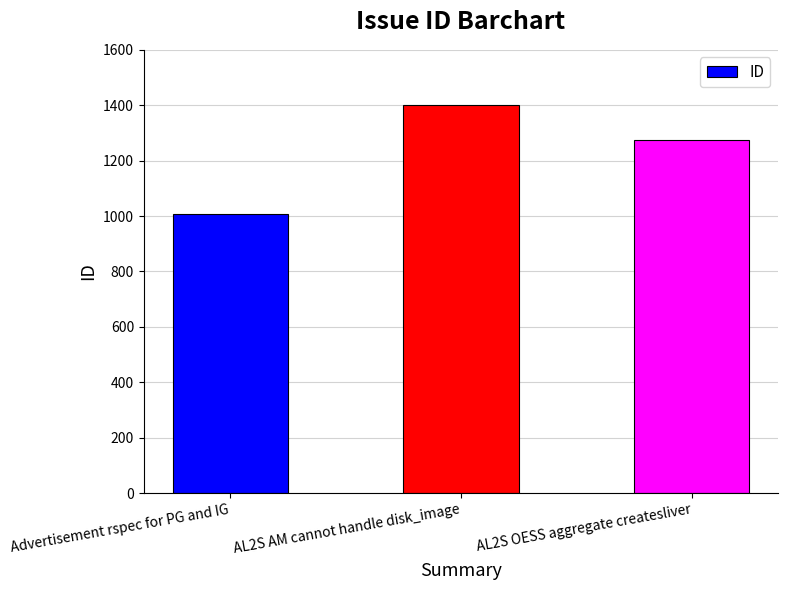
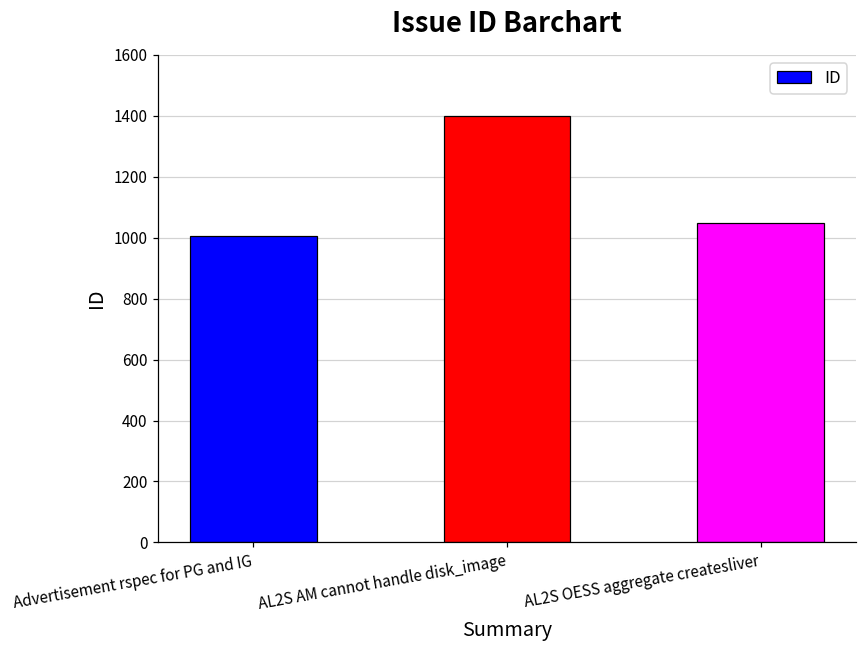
AL2S OESS aggregate createsliver: 1270 -> 1050
